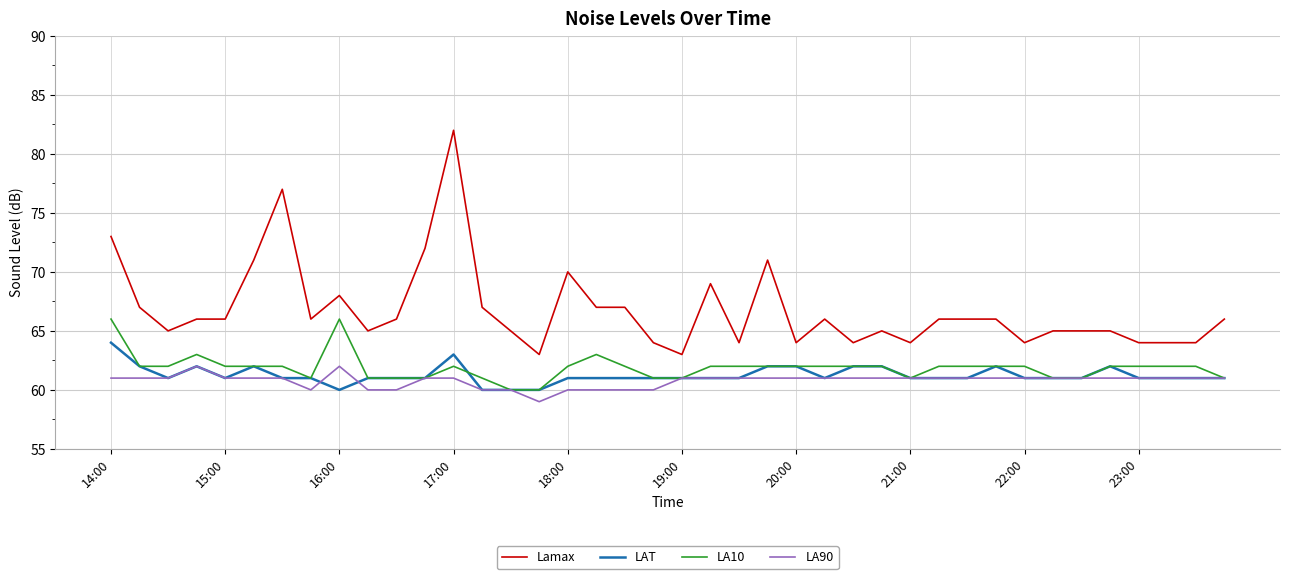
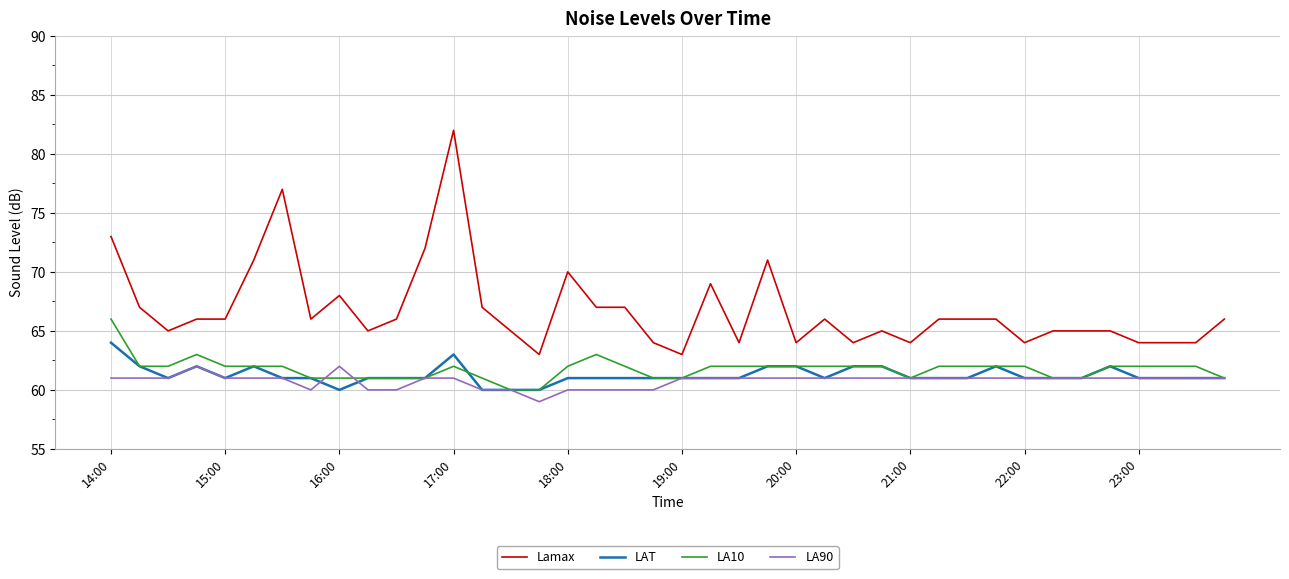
LA10, 16:00: 66 -> 61
